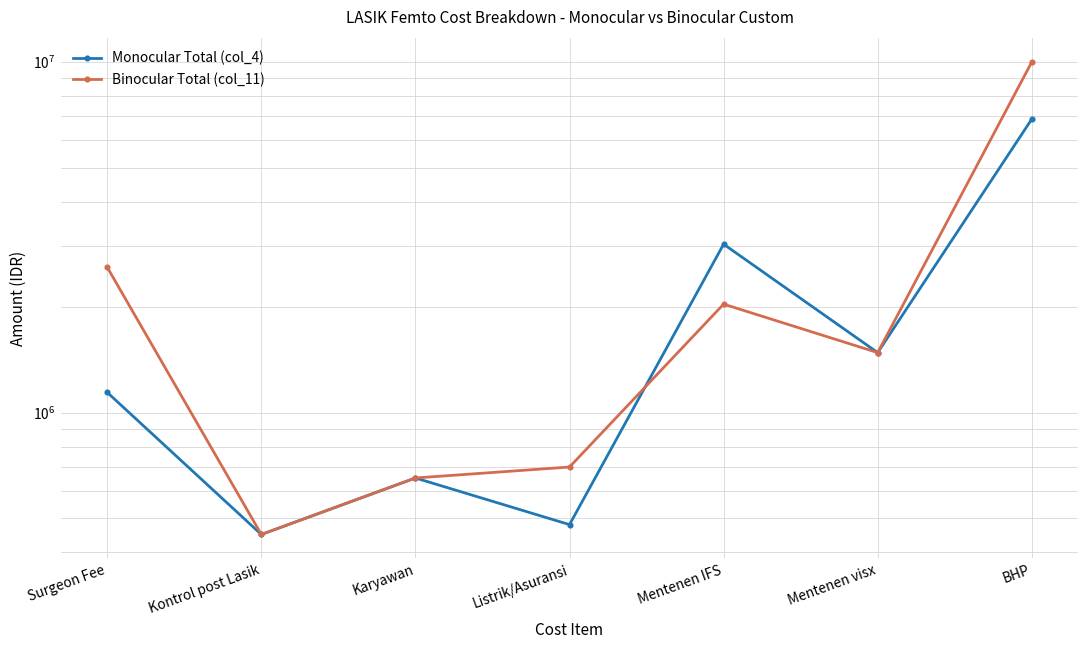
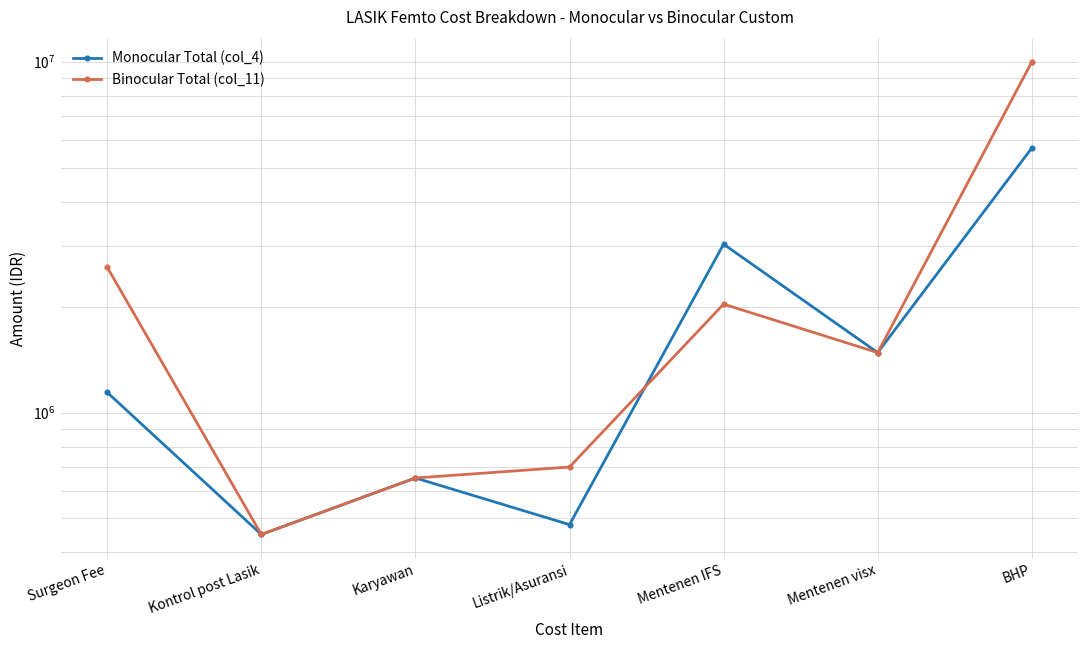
Monocular Total (col_4), BHP: 6900000 -> 5700000
